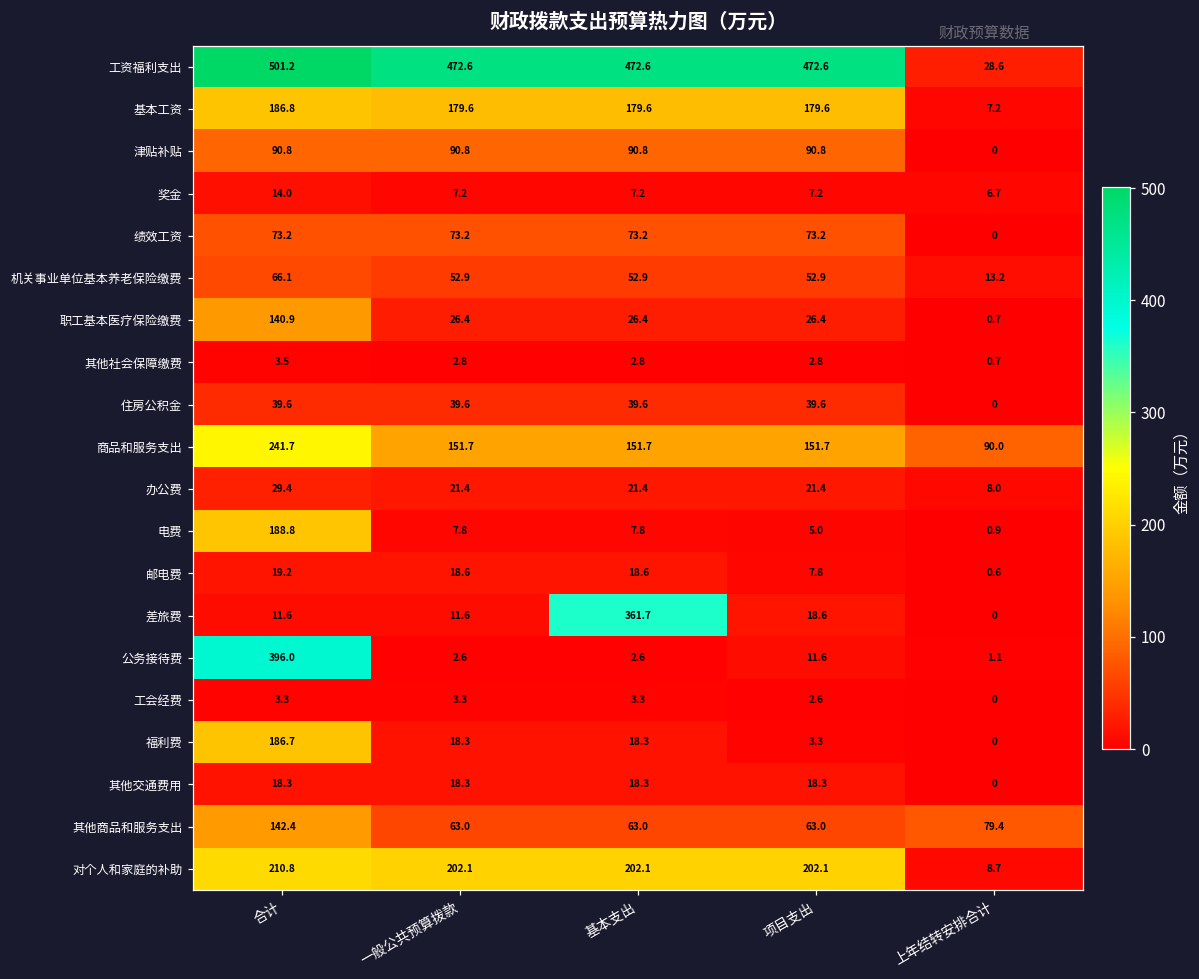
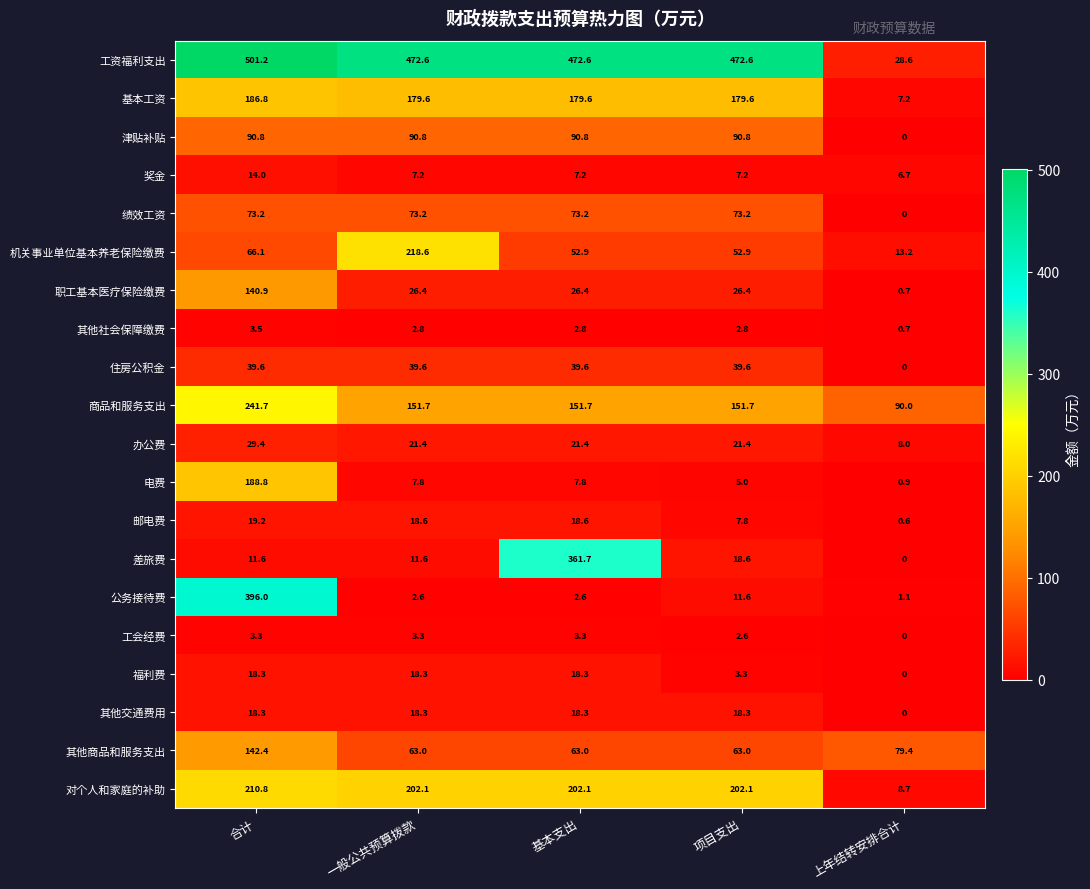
机关事业单位基本养老保险缴费, 一般公共预算拨款: 52.9 -> 218.6
福利费, 合计: 186.7 -> 18.3
